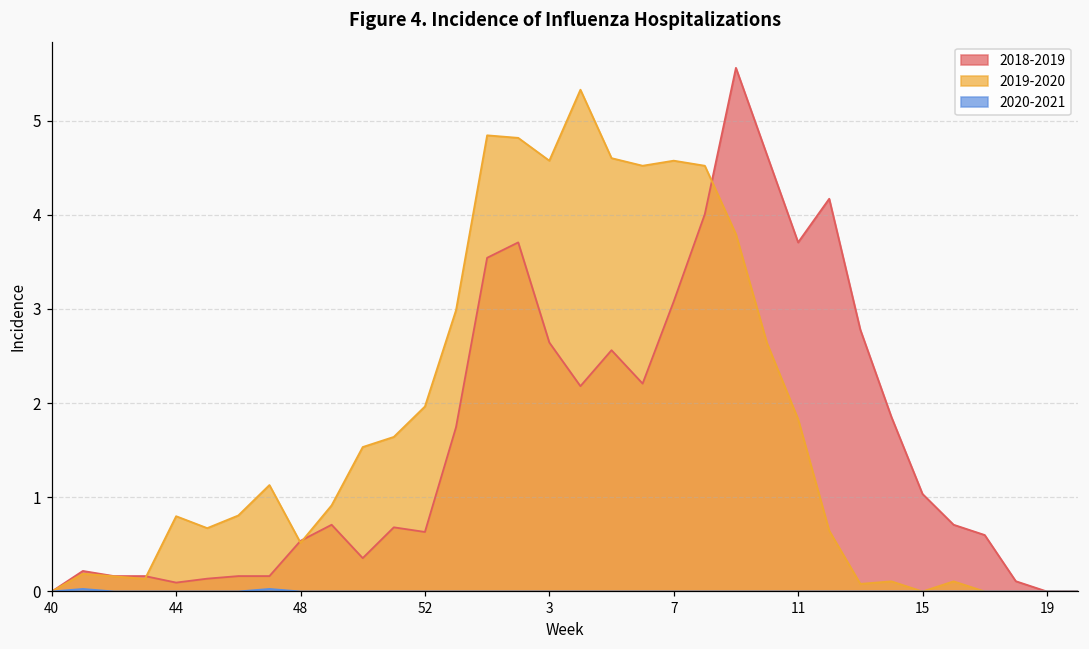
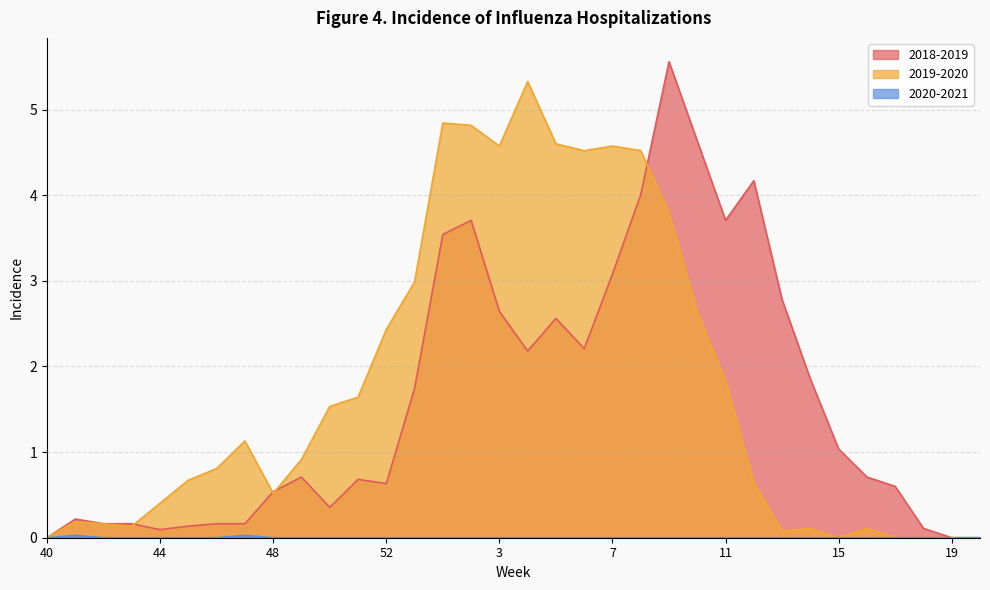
2019-2020, 44: 0.8 -> 0.4
2019-2020, 52: 2.0 -> 2.4
